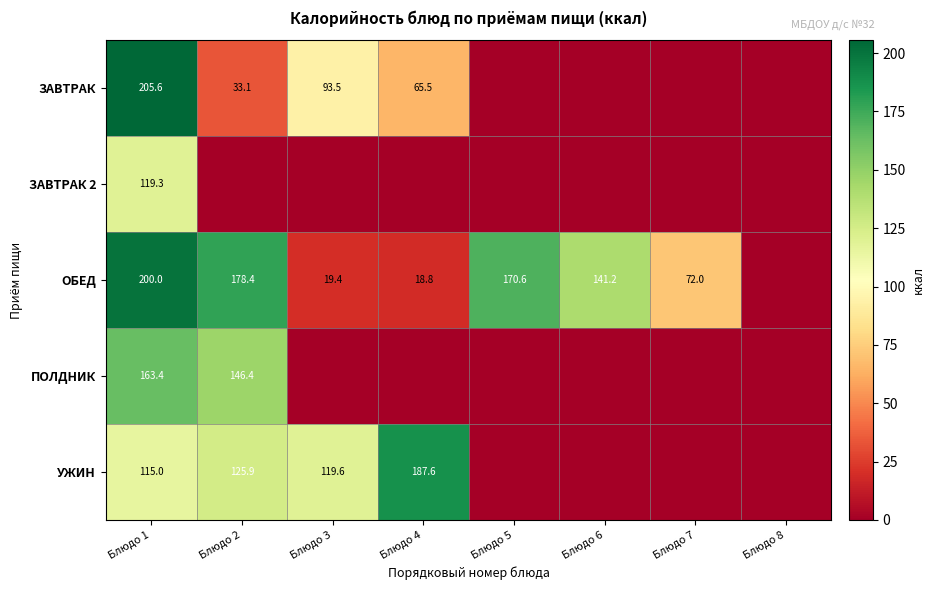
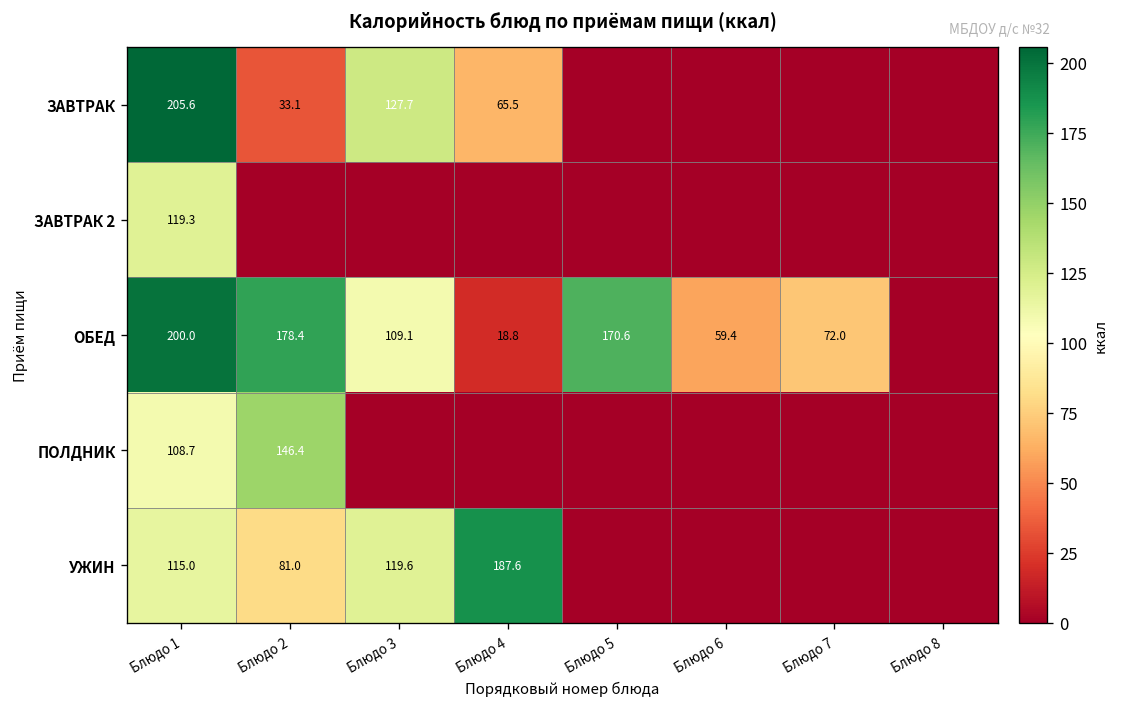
ЗАВТРАК, Блюдо 3: 93.5 -> 127.7
ОБЕД, Блюдо 3: 19.4 -> 109.1
ОБЕД, Блюдо 6: 141.2 -> 59.4
ПОЛДНИК, Блюдо 1: 163.4 -> 108.7
УЖИН, Блюдо 2: 125.9 -> 81.0
